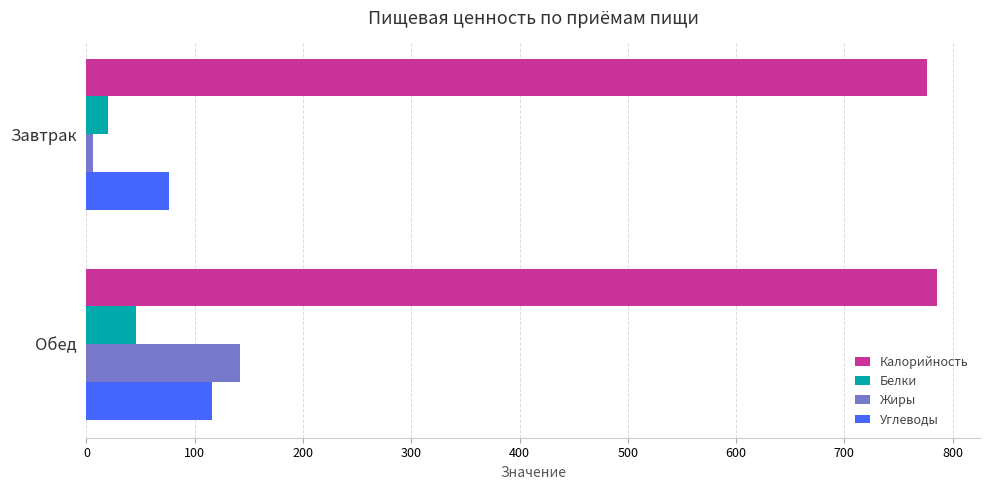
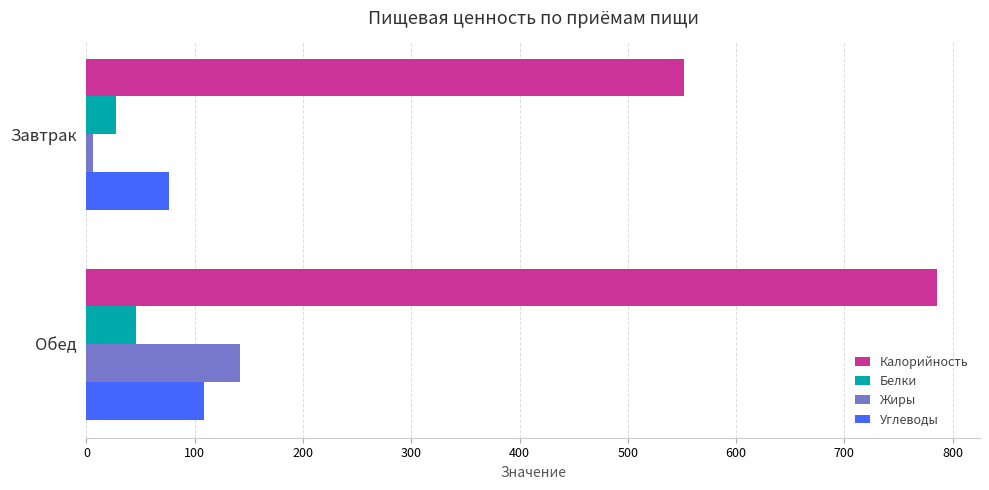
Калорийность, Завтрак: 776 -> 552
Белки, Завтрак: 20 -> 28
Углеводы, Обед: 116 -> 109
